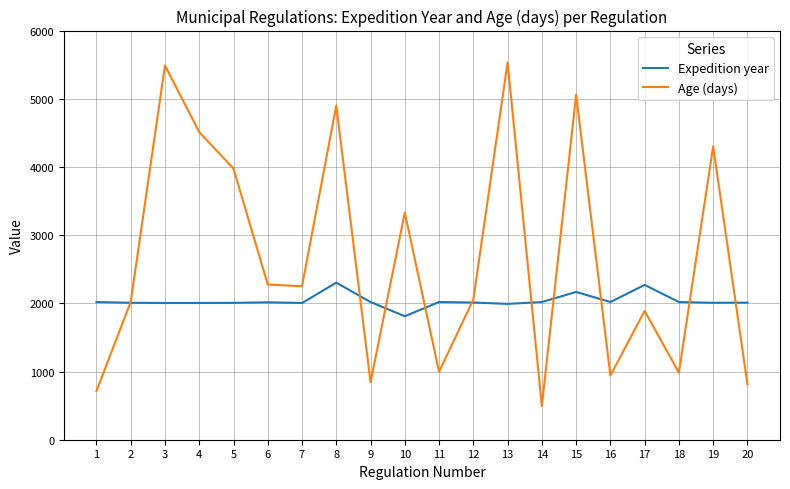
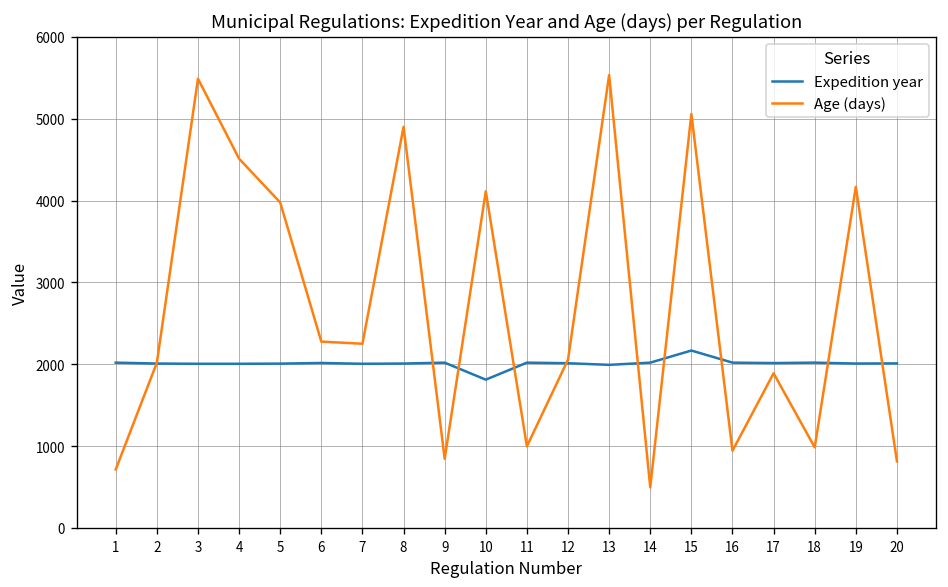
Expedition year, 8: 2300 -> 2000
Age (days), 10: 3300 -> 4100
Expedition year, 17: 2300 -> 2000
Age (days), 19: 4300 -> 4200
